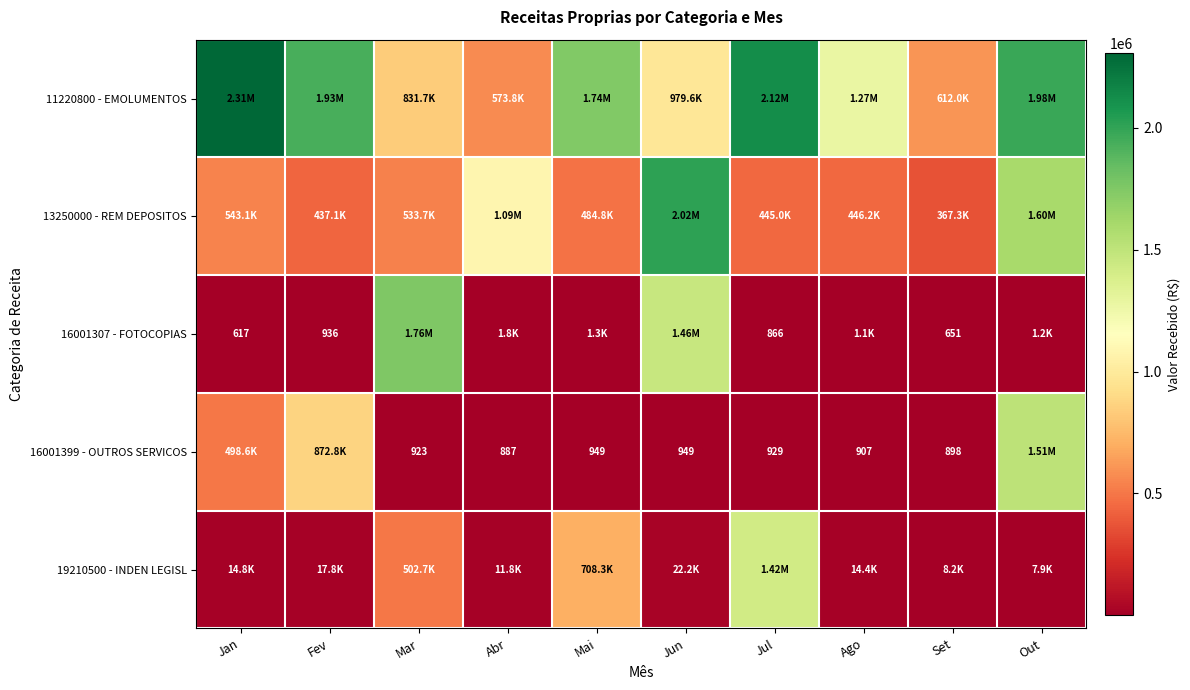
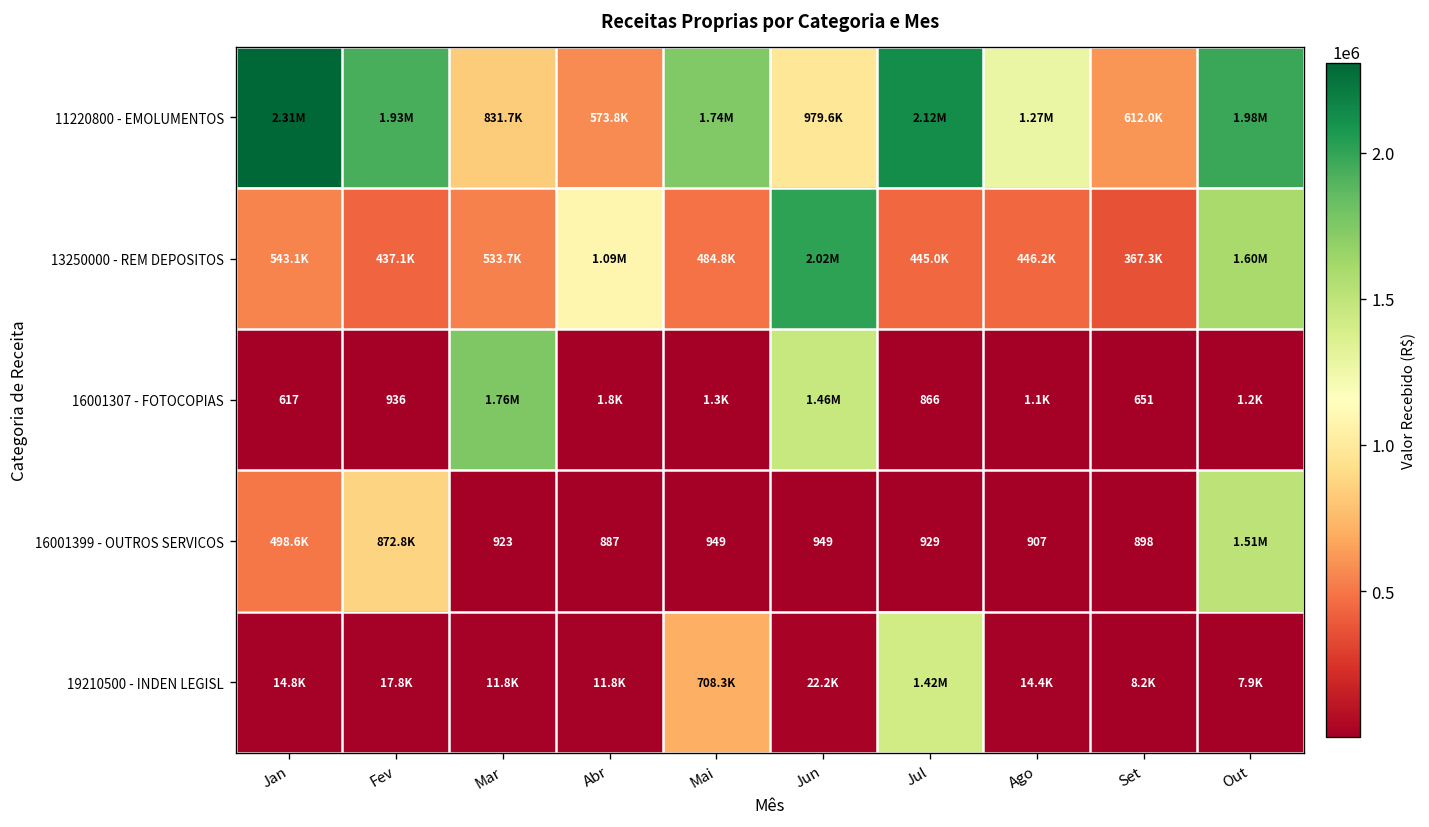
19210500 - INDEN LEGISL, Mar: 502.7K -> 11.8K
